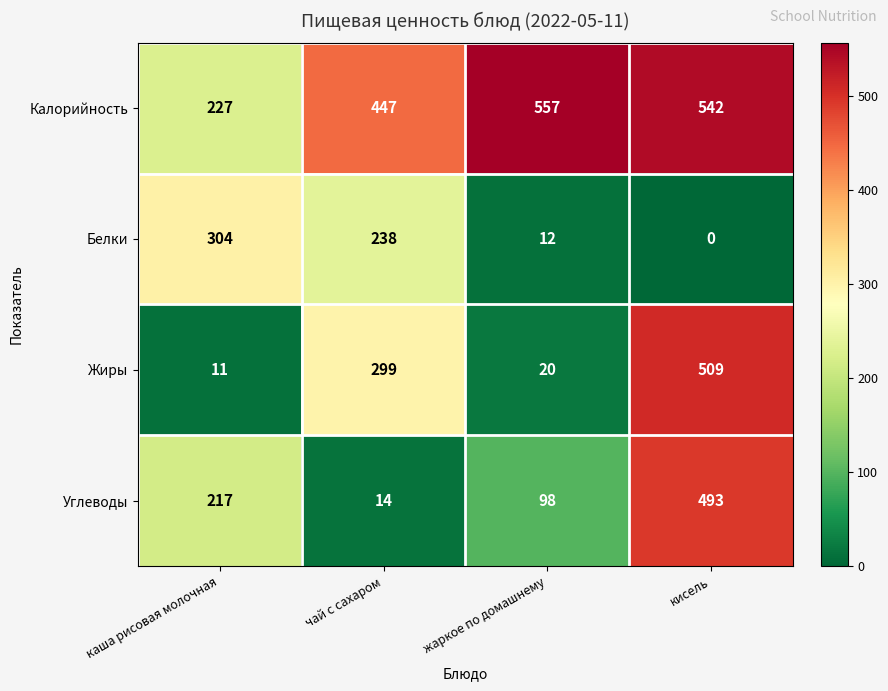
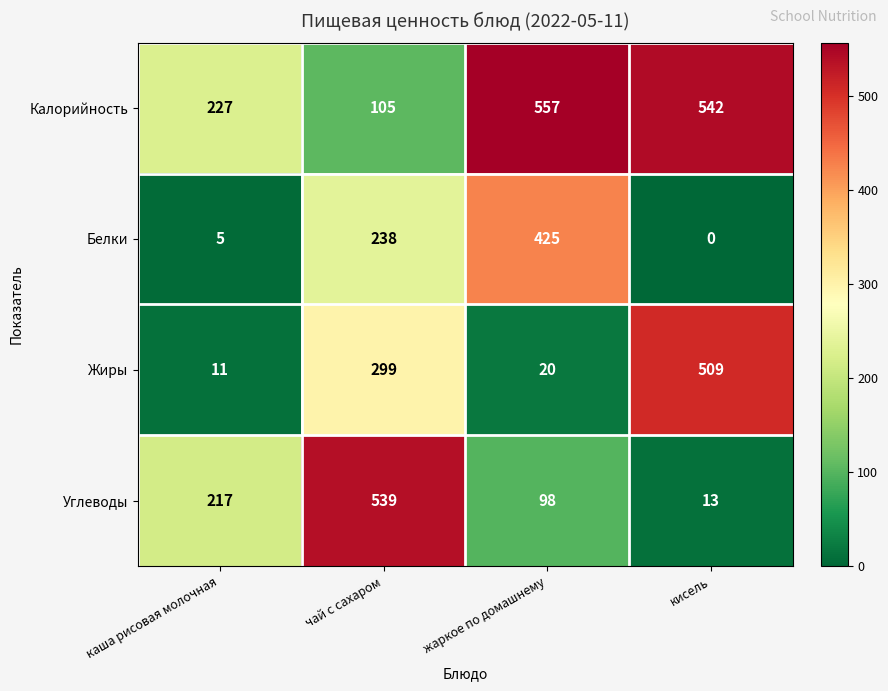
Калорийность, чай с сахаром: 447 -> 105
Белки, каша рисовая молочная: 304 -> 5
Белки, жаркое по домашнему: 12 -> 425
Углеводы, чай с сахаром: 14 -> 539
Углеводы, кисель: 493 -> 13
